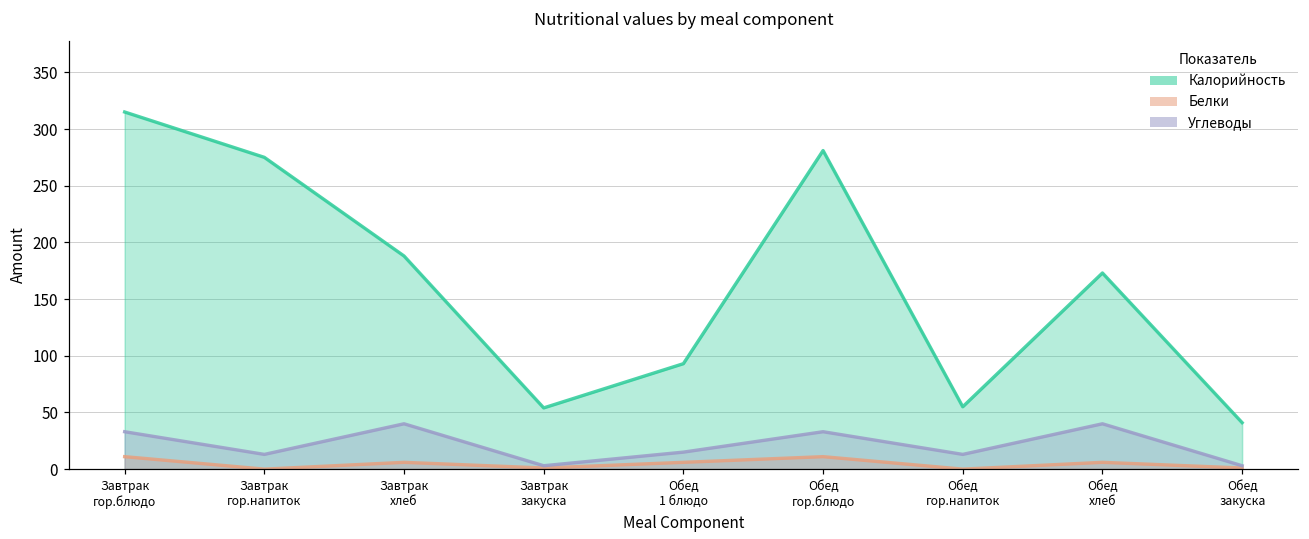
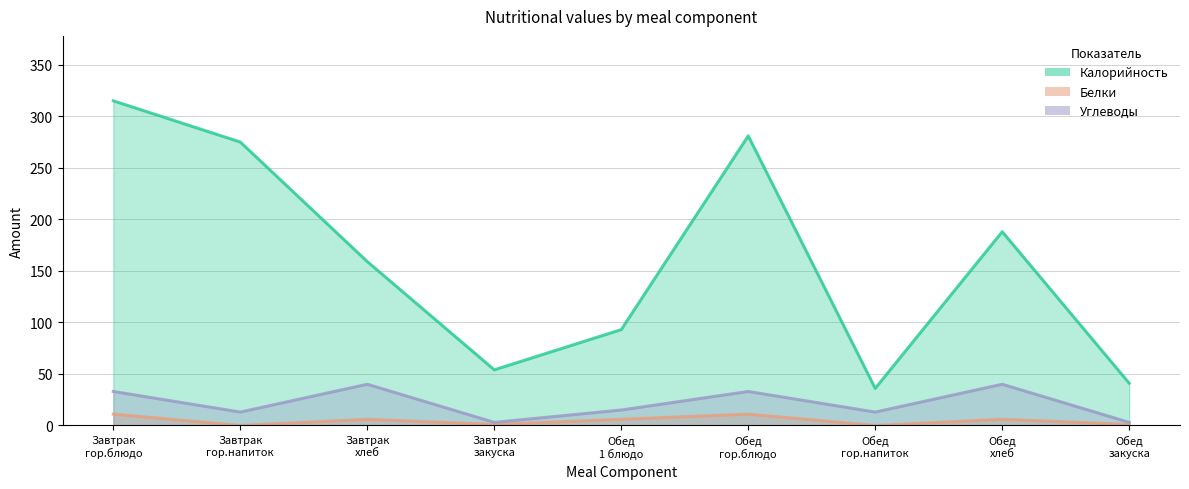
Калорийность, Завтрак хлеб: 188 -> 159
Калорийность, Обед гор.напиток: 55 -> 36
Калорийность, Обед хлеб: 173 -> 188
